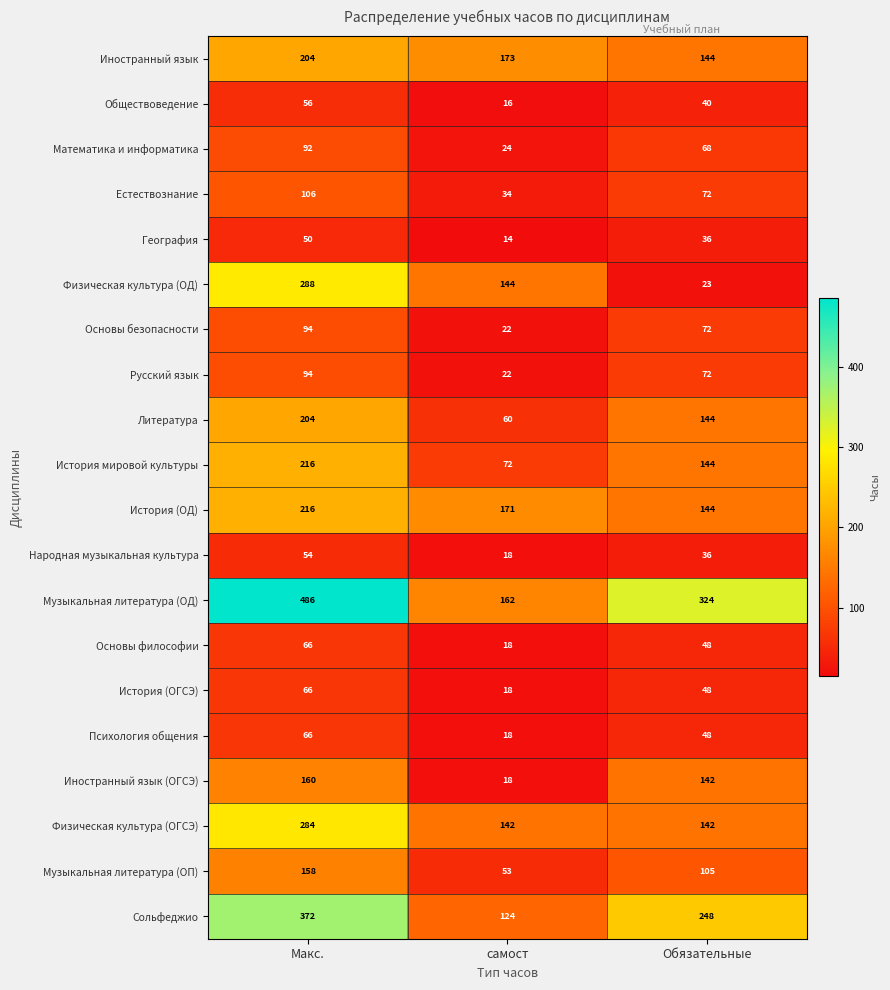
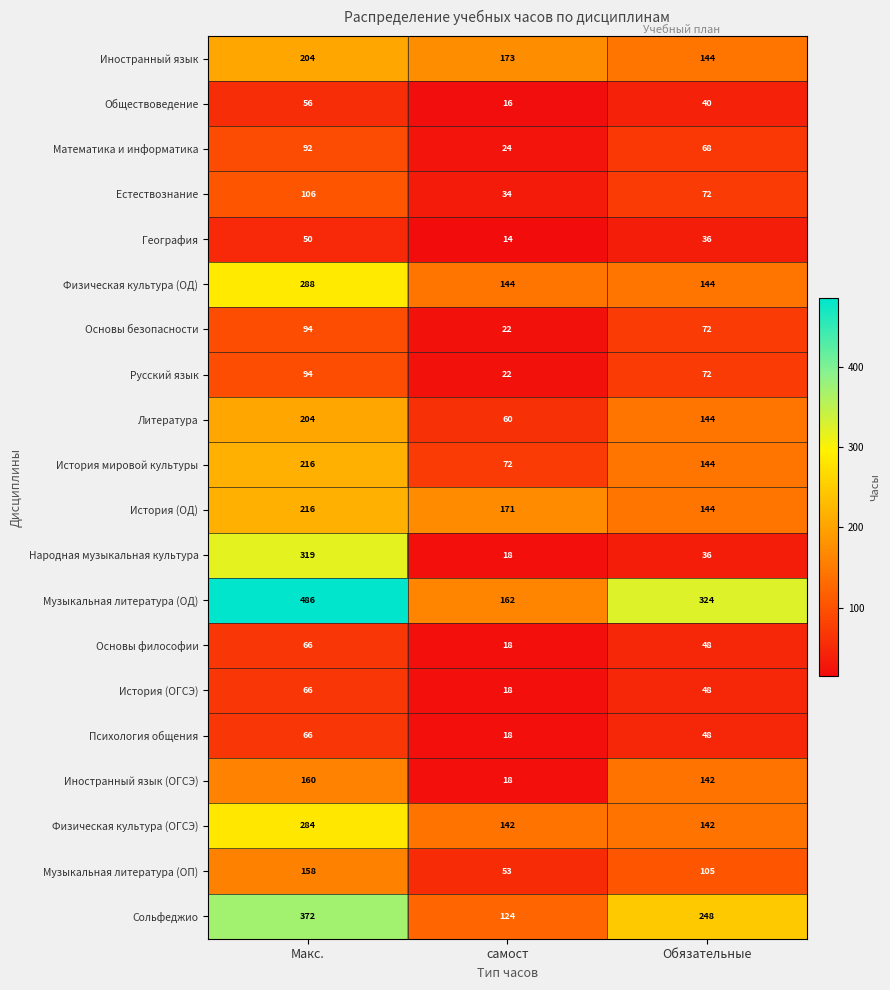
Физическая культура (ОД), Обязательные: 23 -> 144
Народная музыкальная культура, Макс.: 54 -> 319
